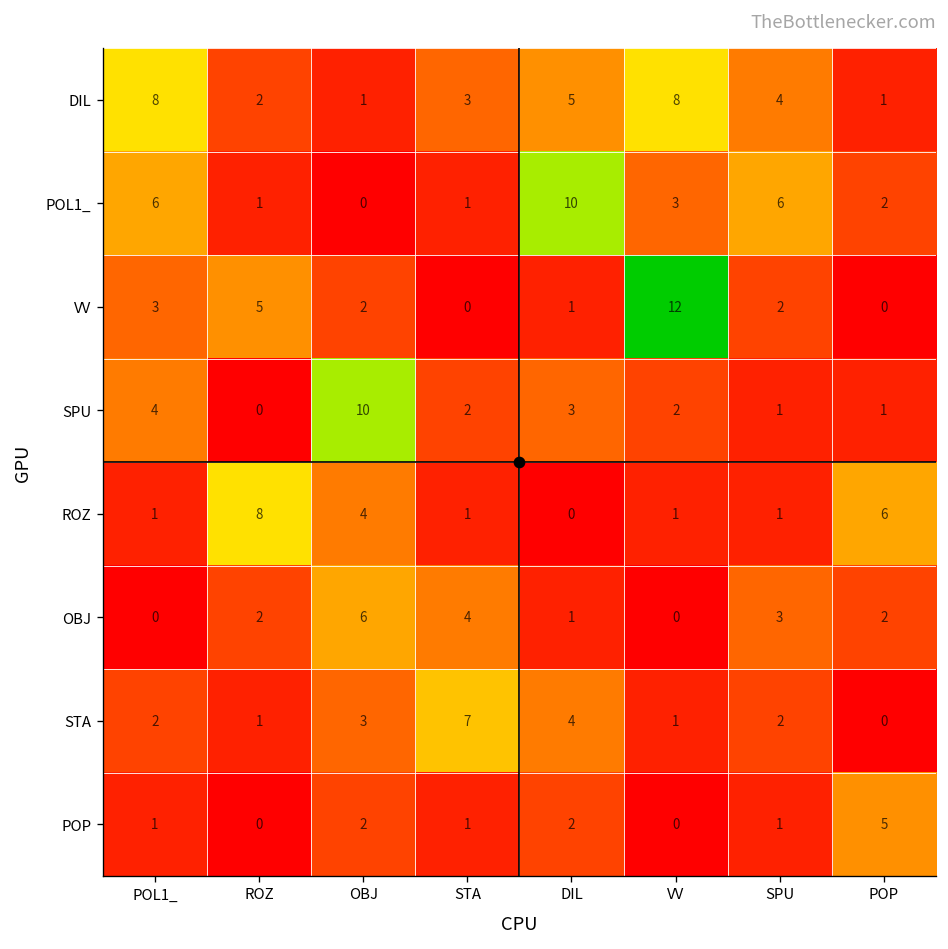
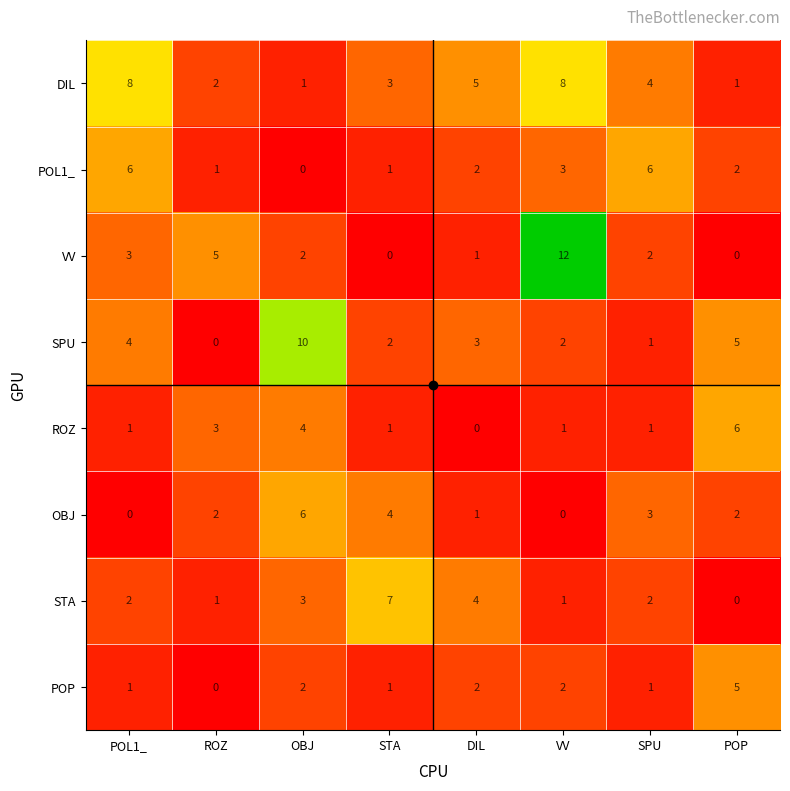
POL1_, DIL: 10 -> 2
SPU, POP: 1 -> 5
ROZ, ROZ: 8 -> 3
POP, VV: 0 -> 2
